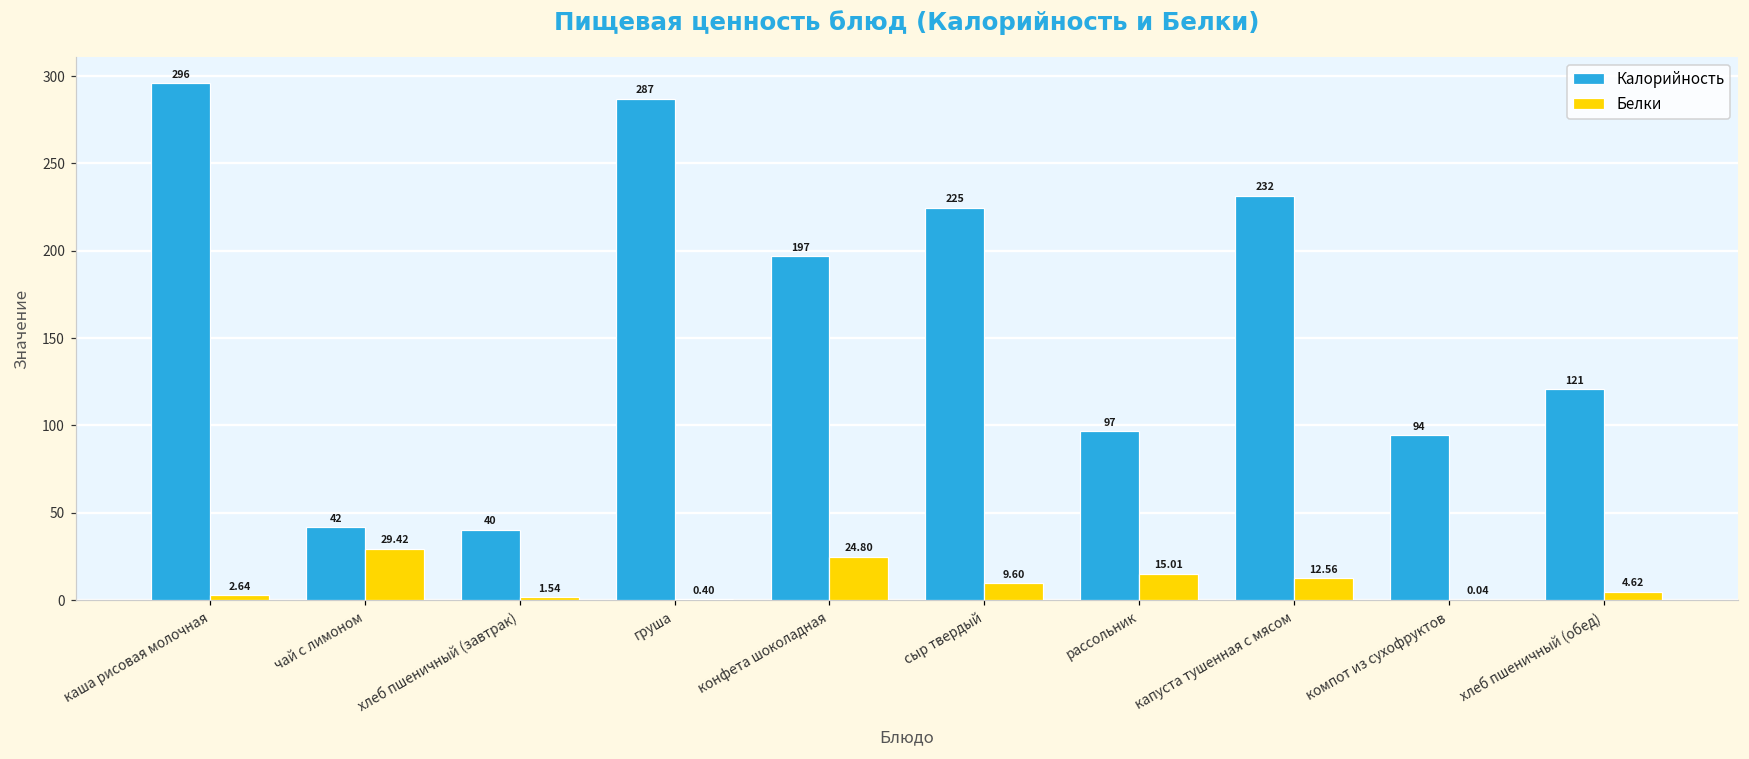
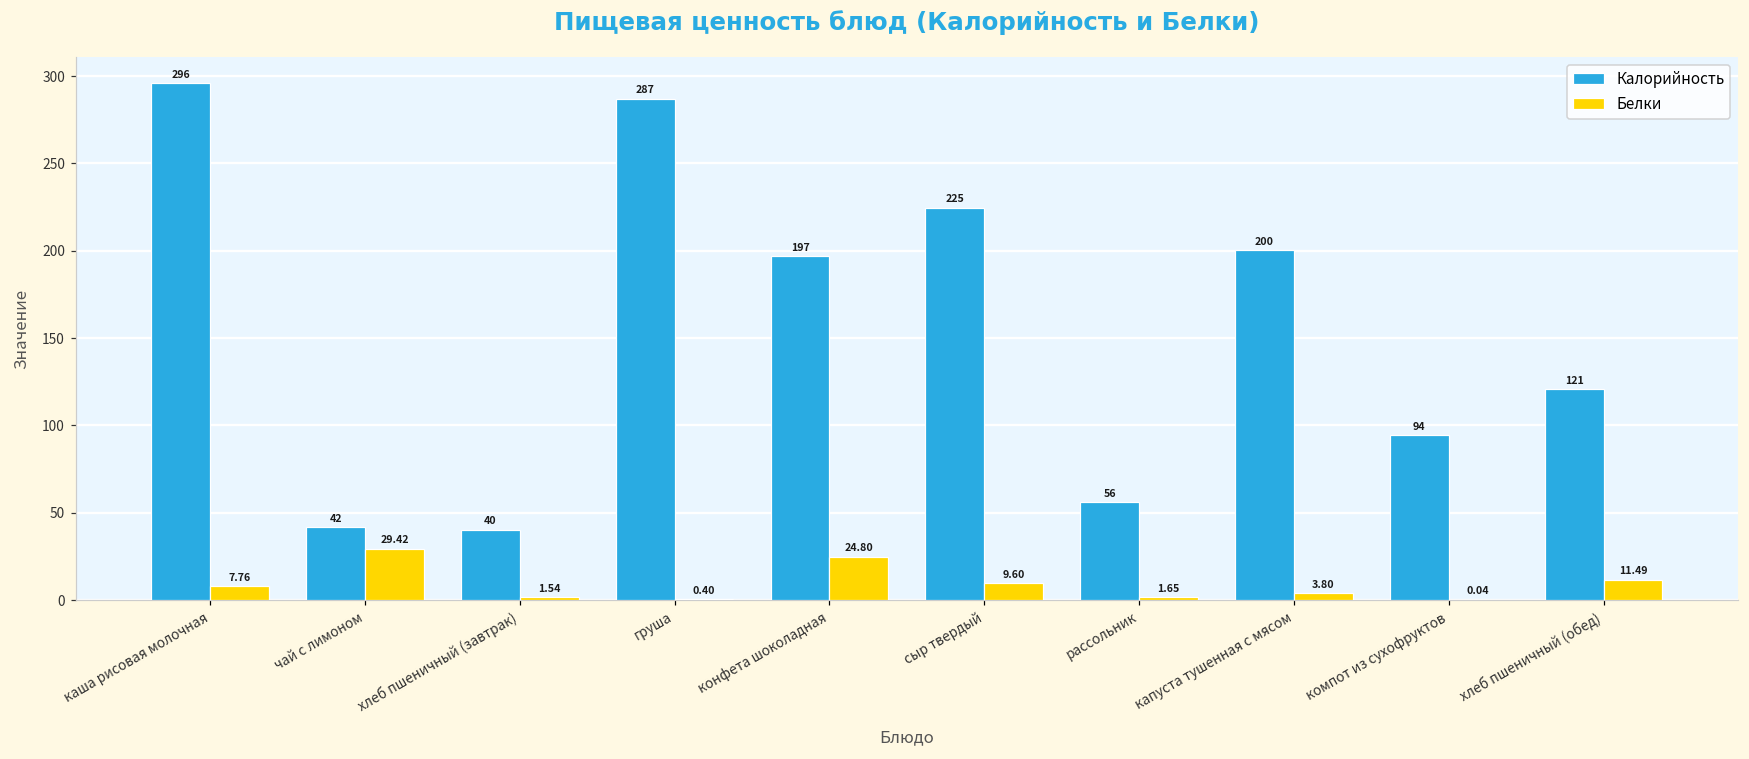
Белки, каша рисовая молочная: 2.64 -> 7.76
Калорийность, рассольник: 97 -> 56
Белки, рассольник: 15.01 -> 1.65
Калорийность, капуста тушенная с мясом: 232 -> 200
Белки, капуста тушенная с мясом: 12.56 -> 3.80
Белки, хлеб пшеничный (обед): 4.62 -> 11.49
